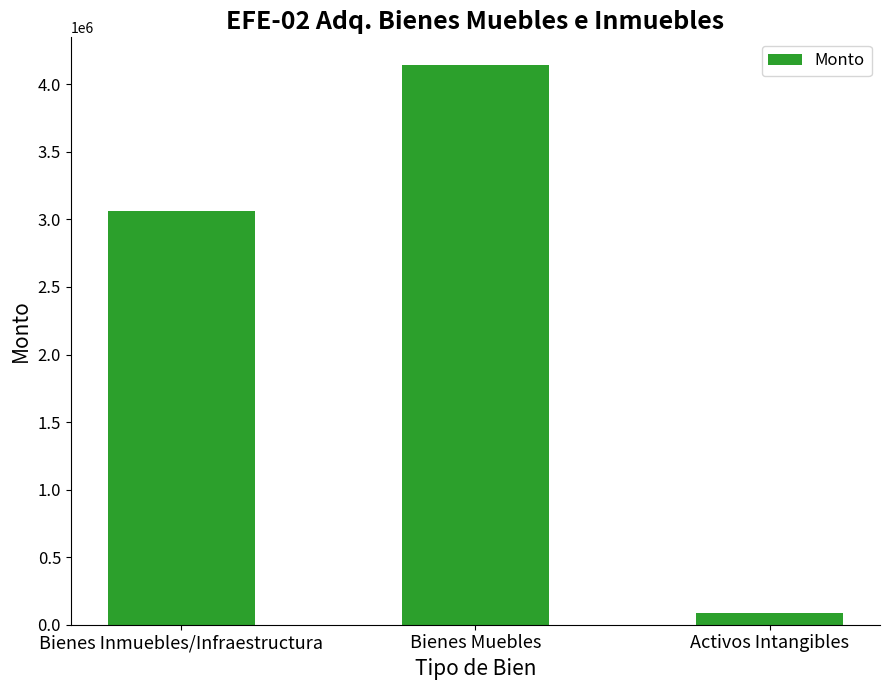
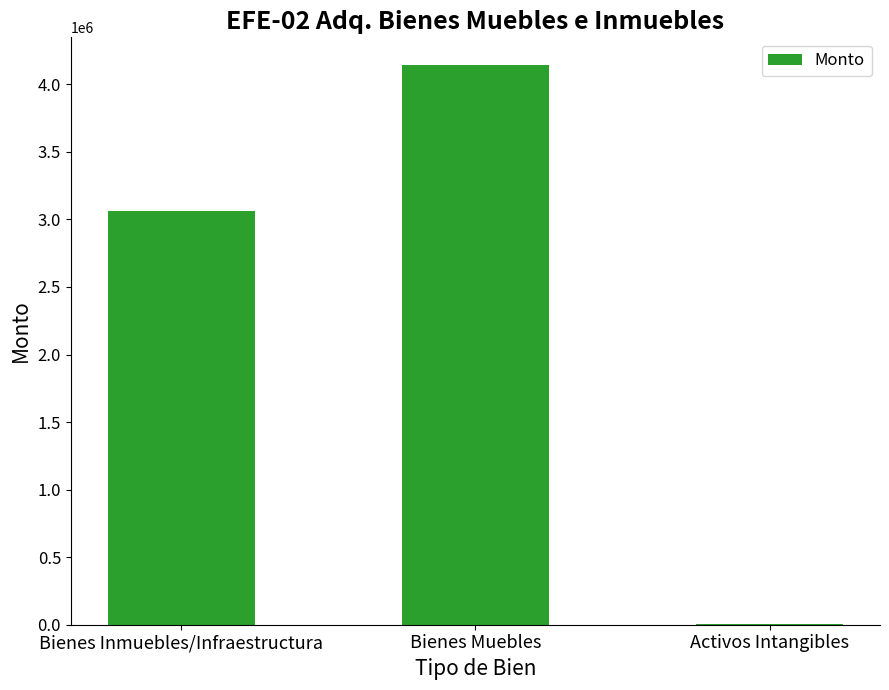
Activos Intangibles: 80000 -> 10000
